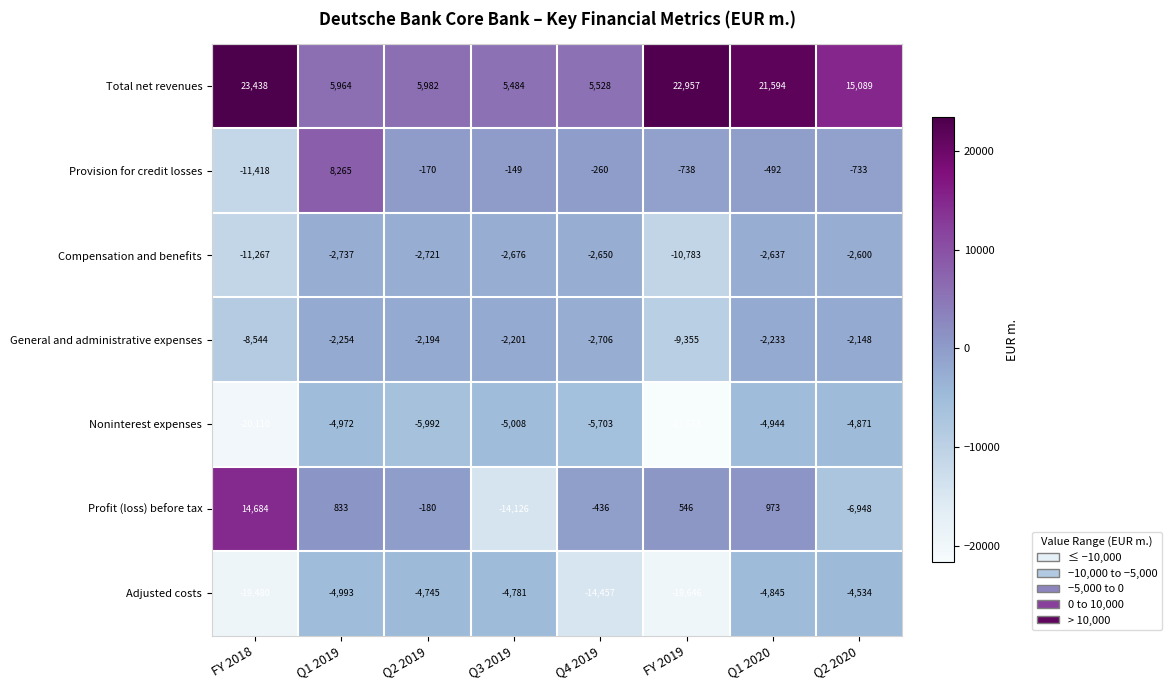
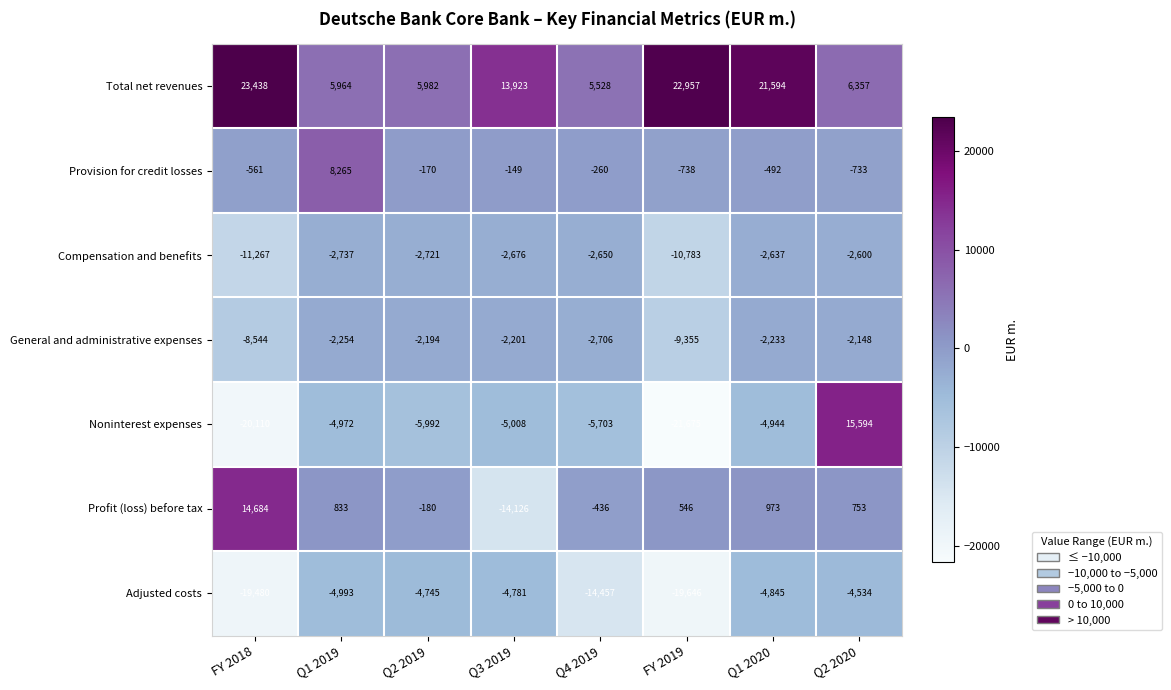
Total net revenues, Q3 2019: 5,484 -> 13,923
Total net revenues, Q2 2020: 15,089 -> 6,357
Provision for credit losses, FY 2018: -11,418 -> -561
Noninterest expenses, Q2 2020: -4,871 -> 15,594
Profit (loss) before tax, Q2 2020: -6,948 -> 753
